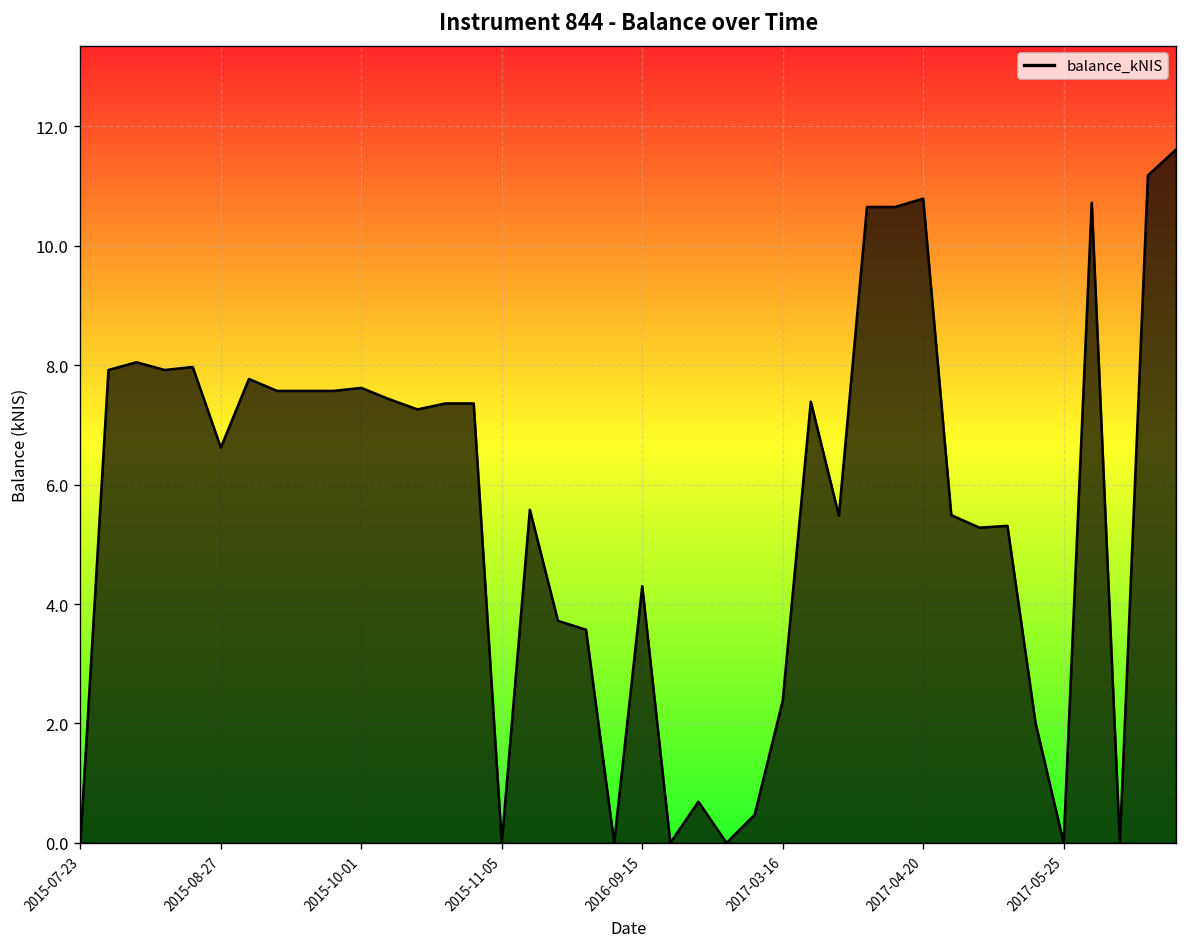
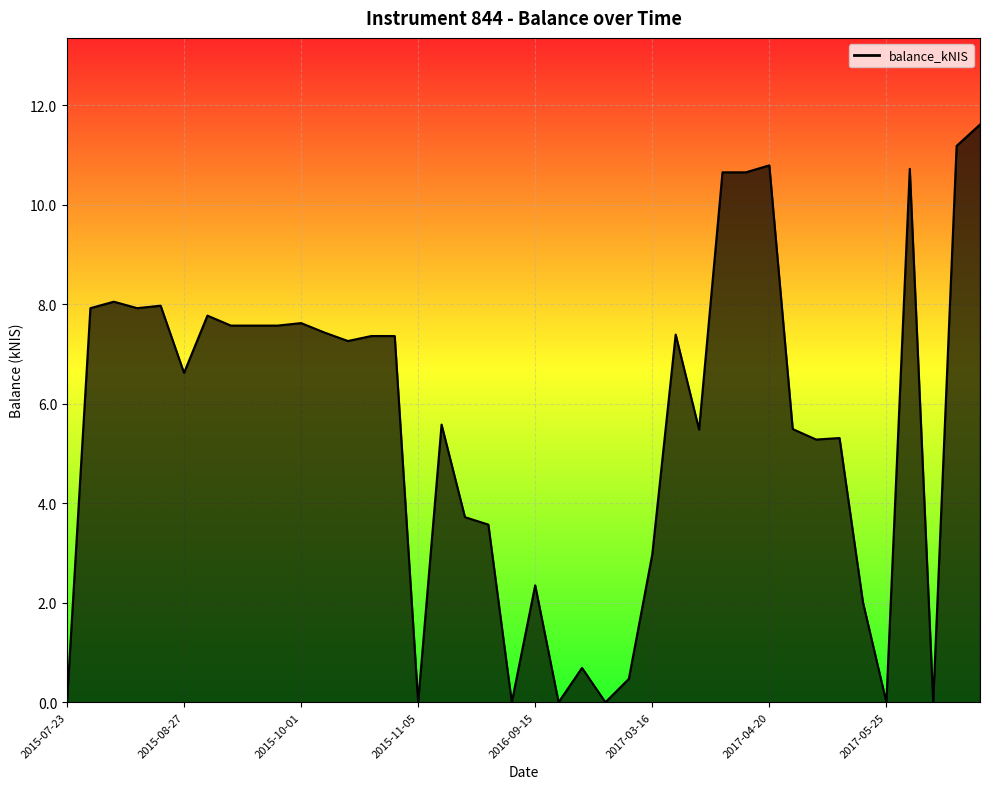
2016-09-15: 4.3 -> 2.4
2017-03-16: 2.4 -> 3.0
